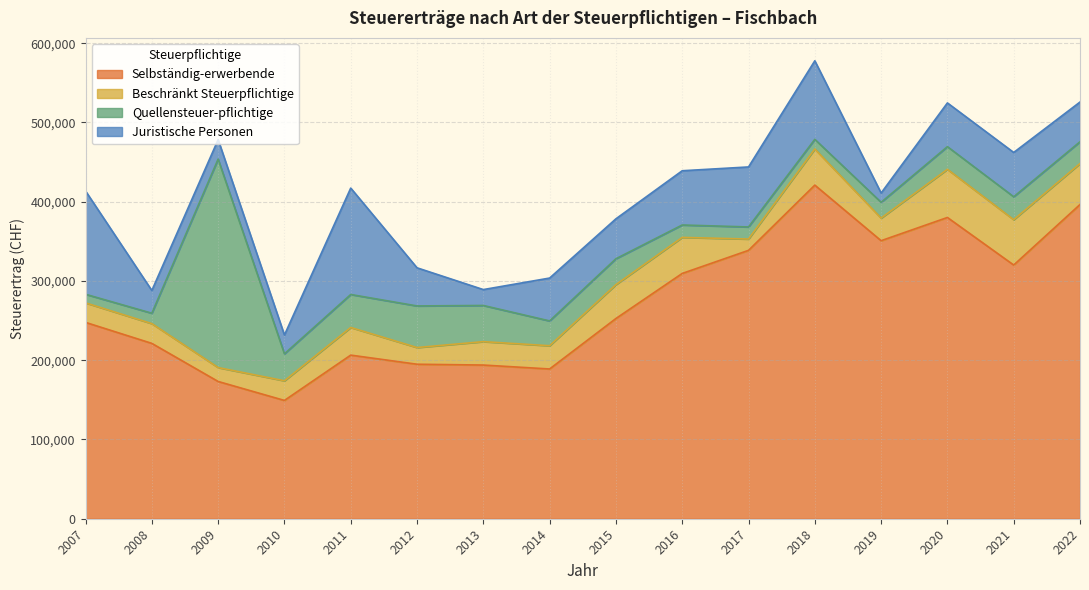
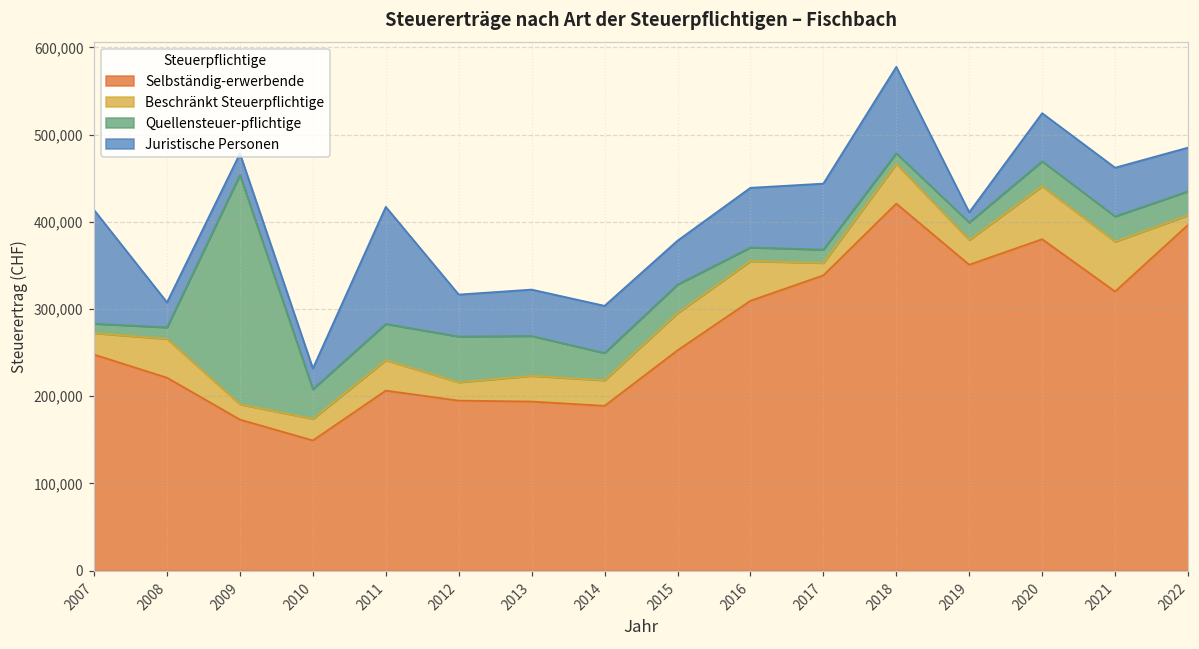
Beschränkt Steuerpflichtige, 2008: 20,000 -> 40,000
Juristische Personen, 2013: 20,000 -> 50,000
Beschränkt Steuerpflichtige, 2022: 50,000 -> 10,000
